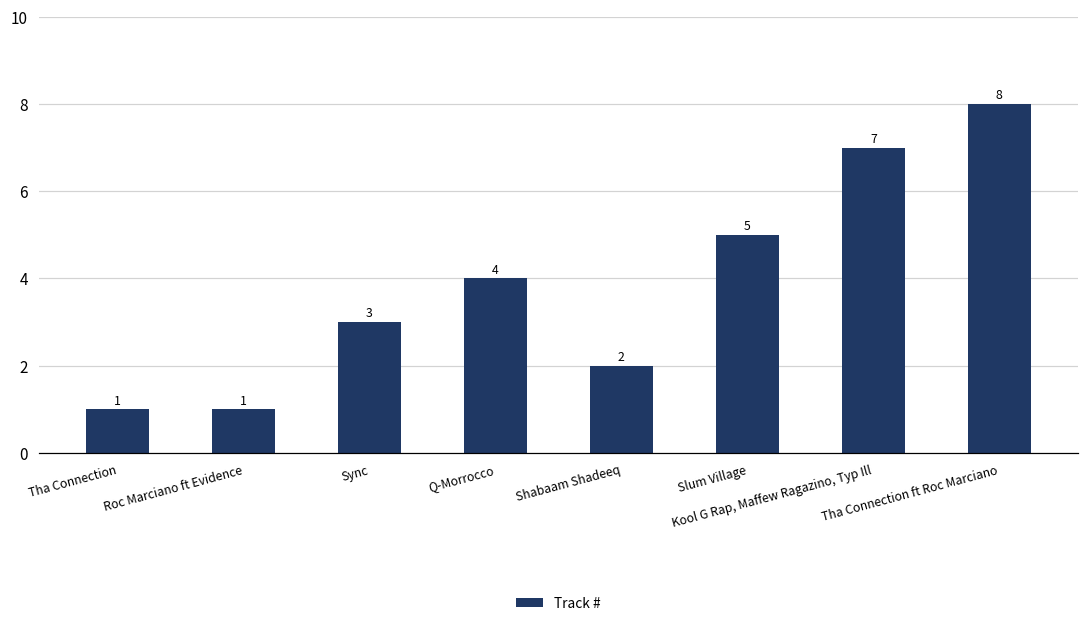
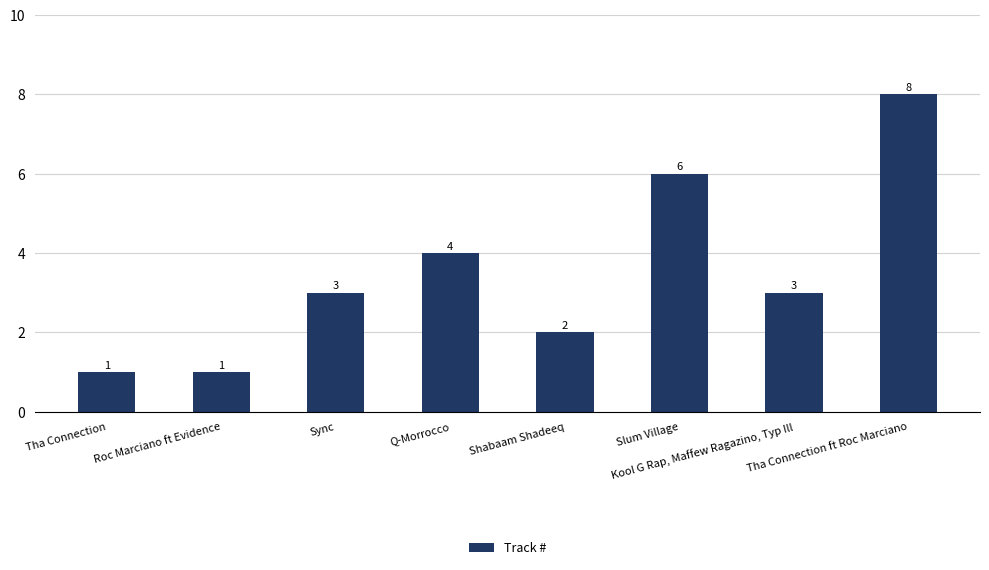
Slum Village: 5 -> 6
Kool G Rap, Maffew Ragazino, Typ Ill: 7 -> 3
